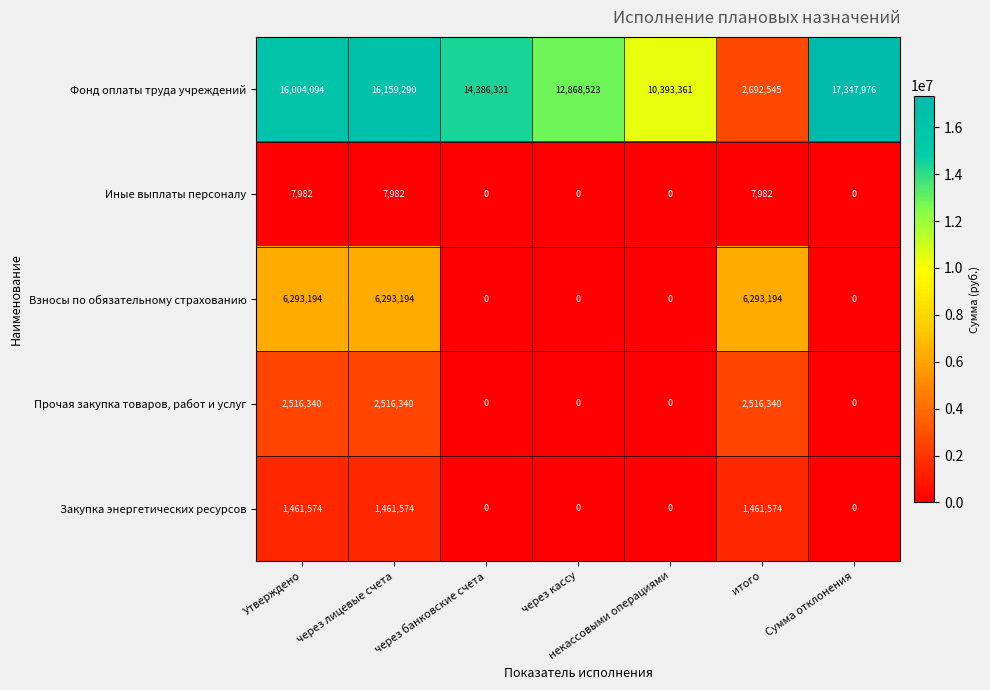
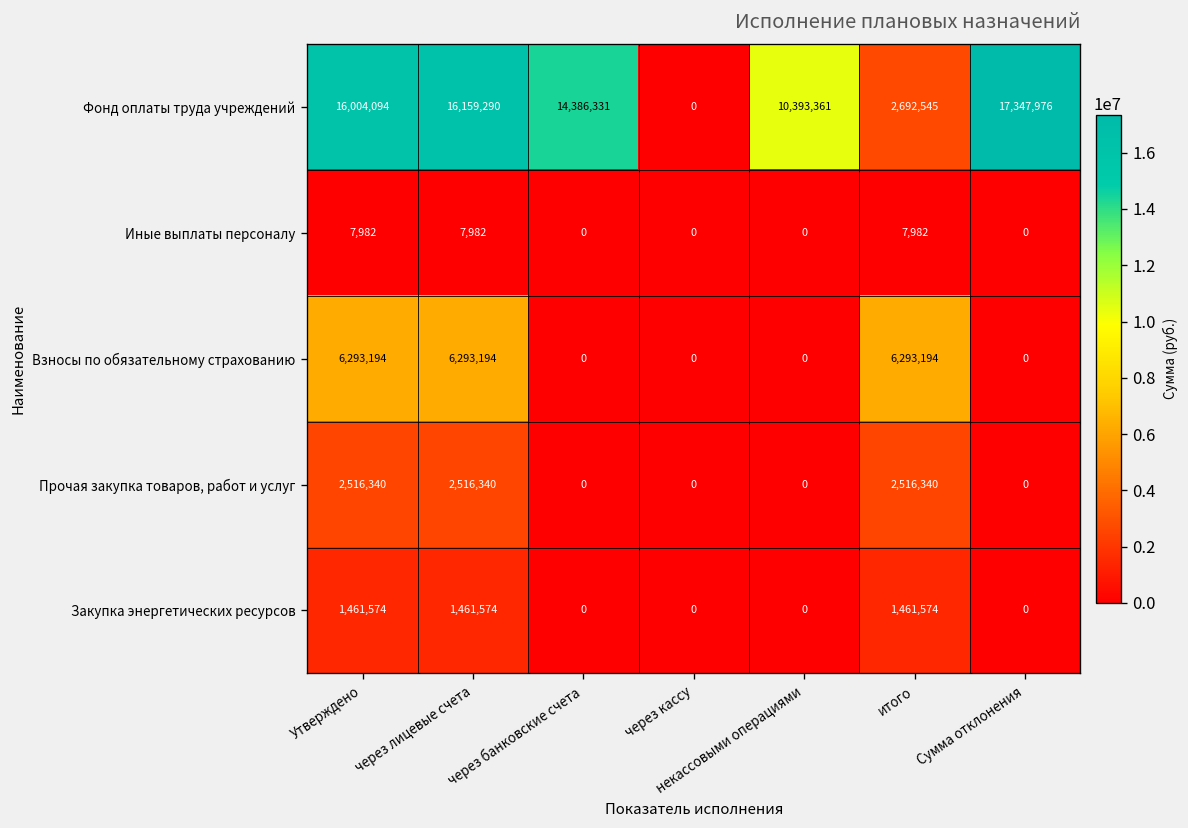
Фонд оплаты труда учреждений, через кассу: 12,868,523 -> 0
